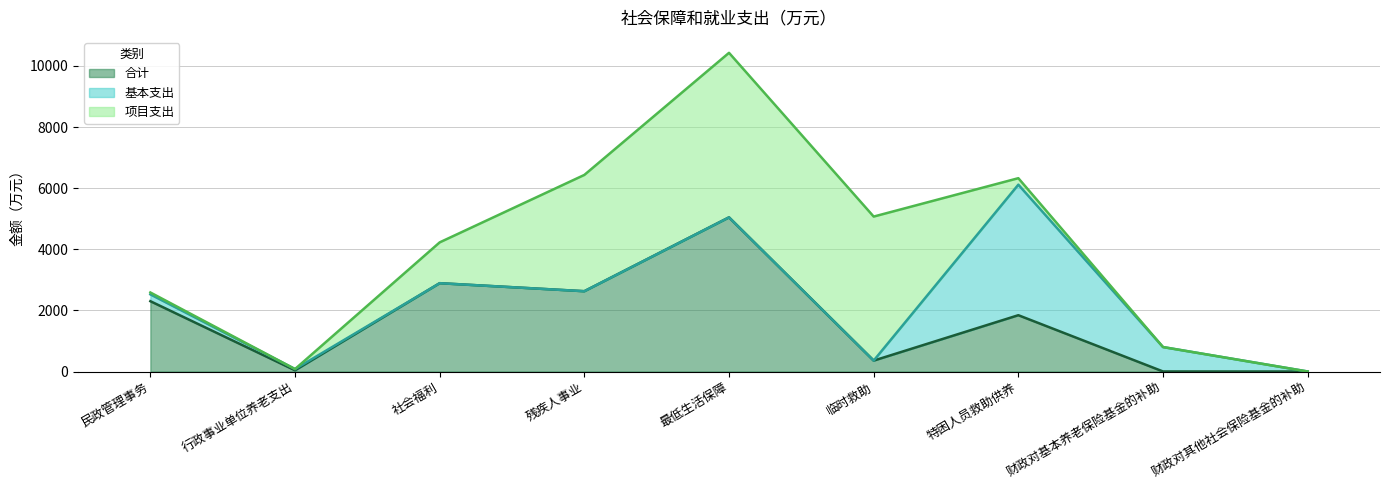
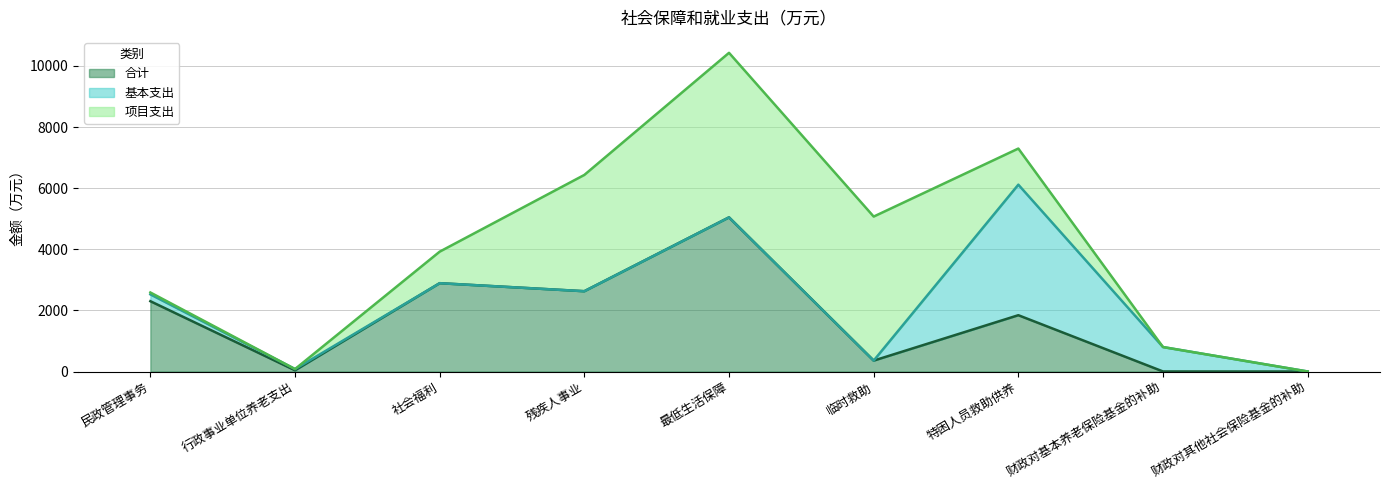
项目支出, 社会福利: 1300 -> 1000
项目支出, 特困人员救助供养: 200 -> 1200
